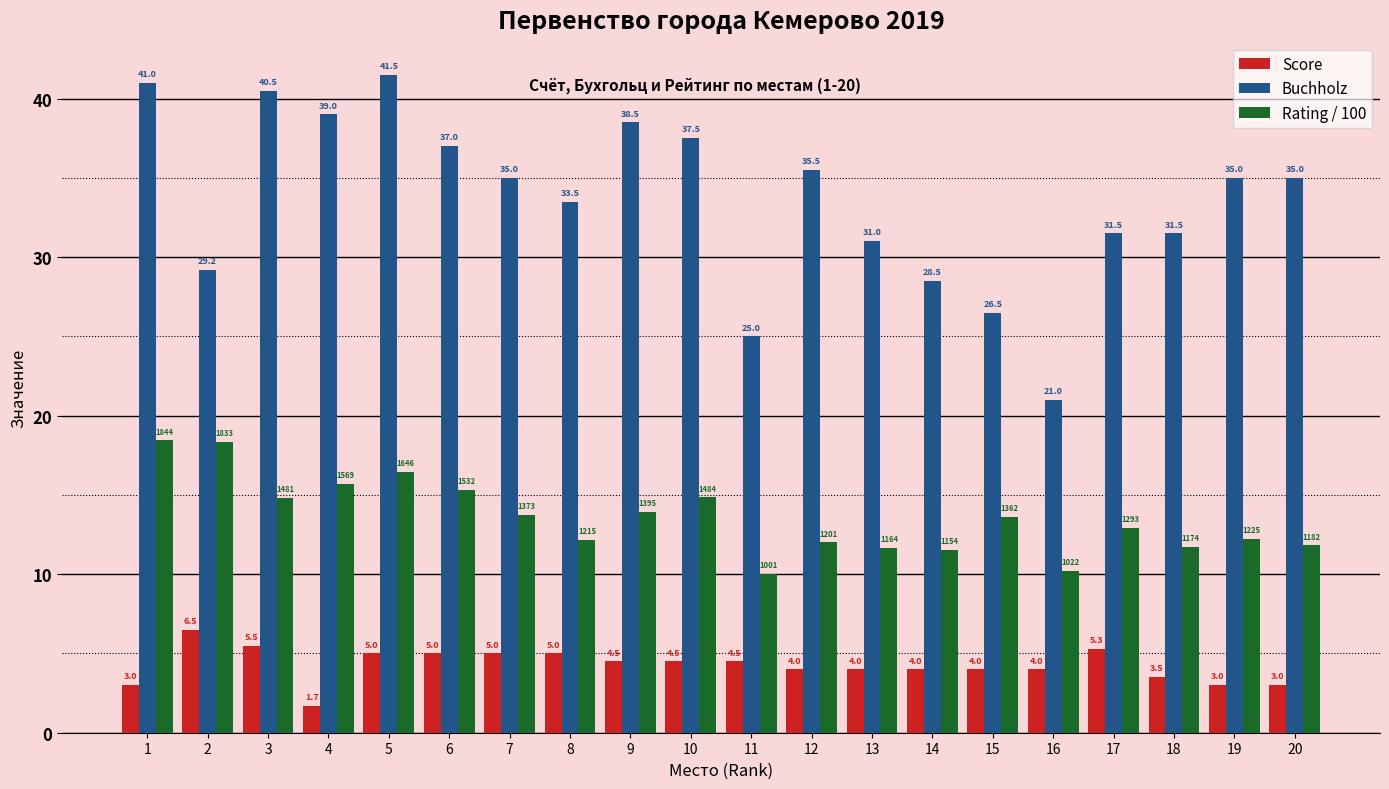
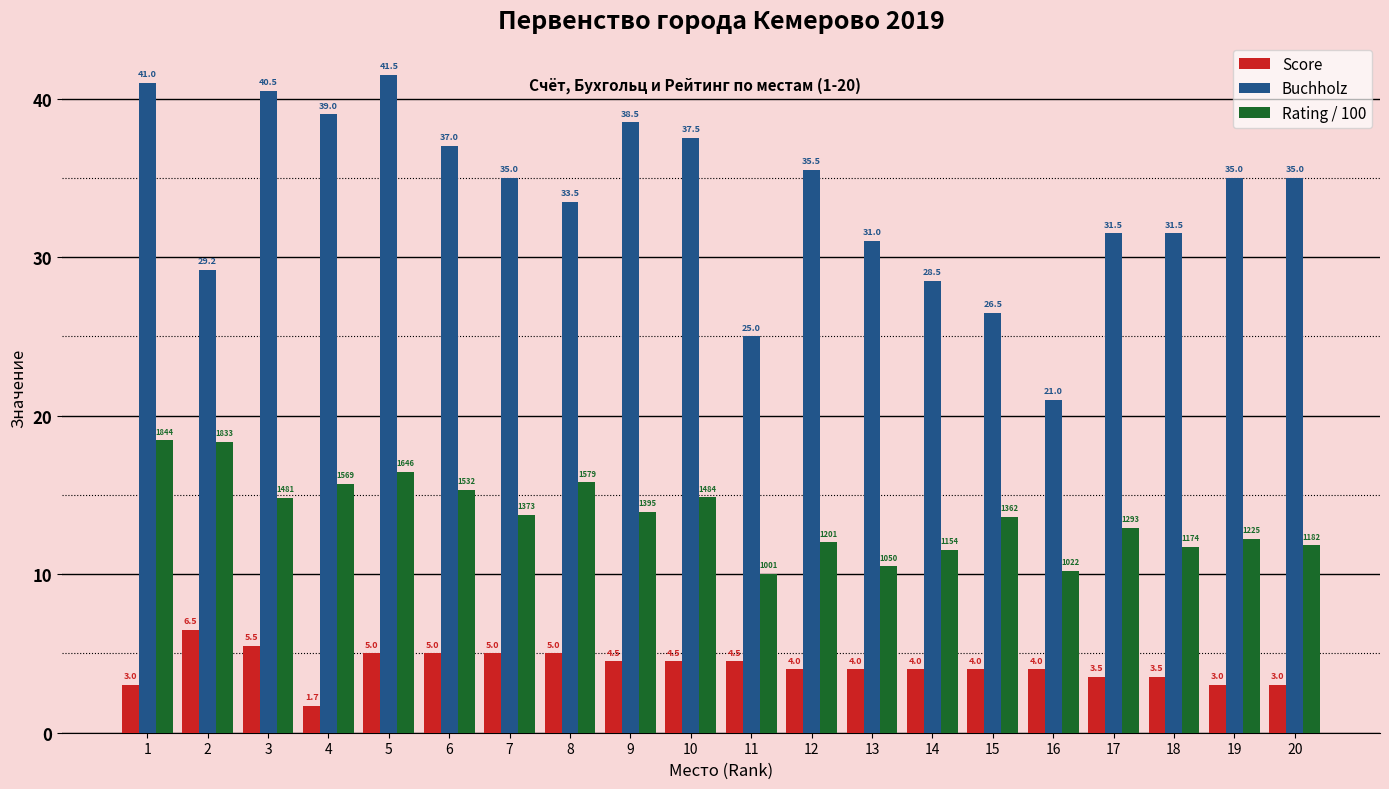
Rating / 100, 8: 1215 -> 1579
Rating / 100, 13: 1164 -> 1050
Score, 17: 5.3 -> 3.5
